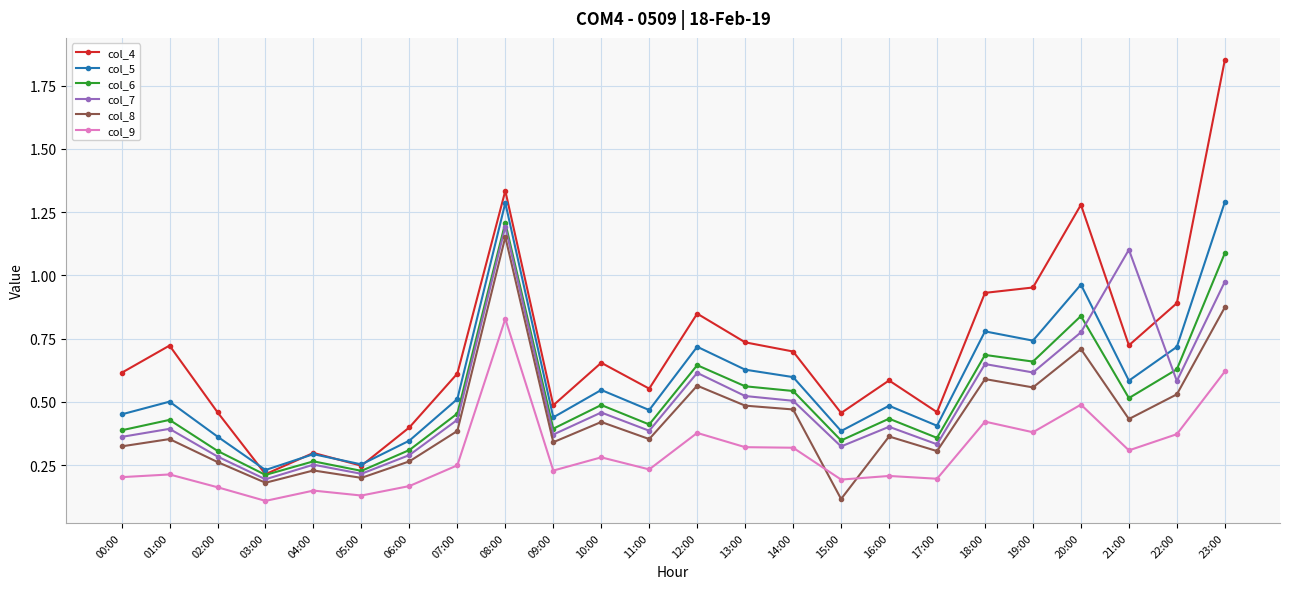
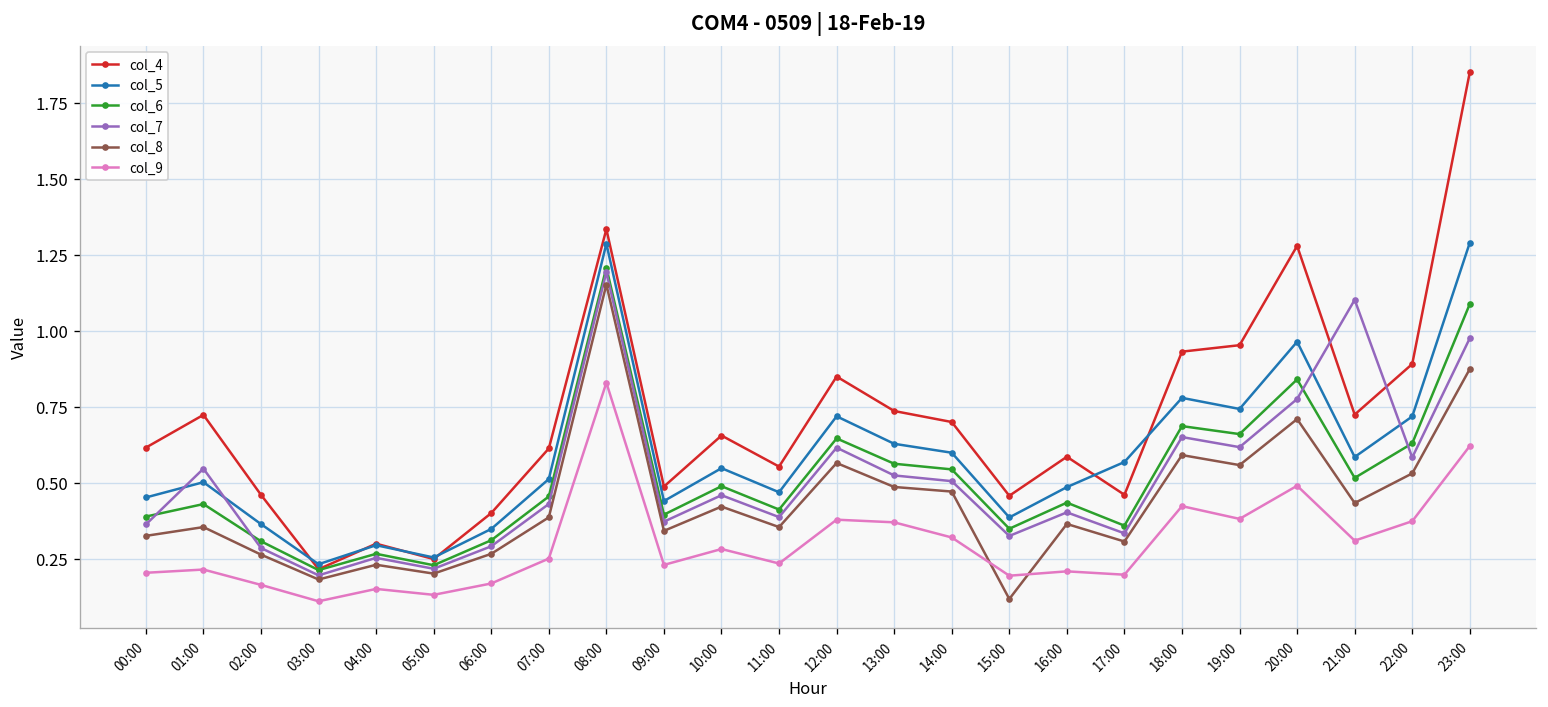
col_7, 01:00: 0.39 -> 0.55
col_9, 13:00: 0.32 -> 0.37
col_5, 17:00: 0.41 -> 0.57
